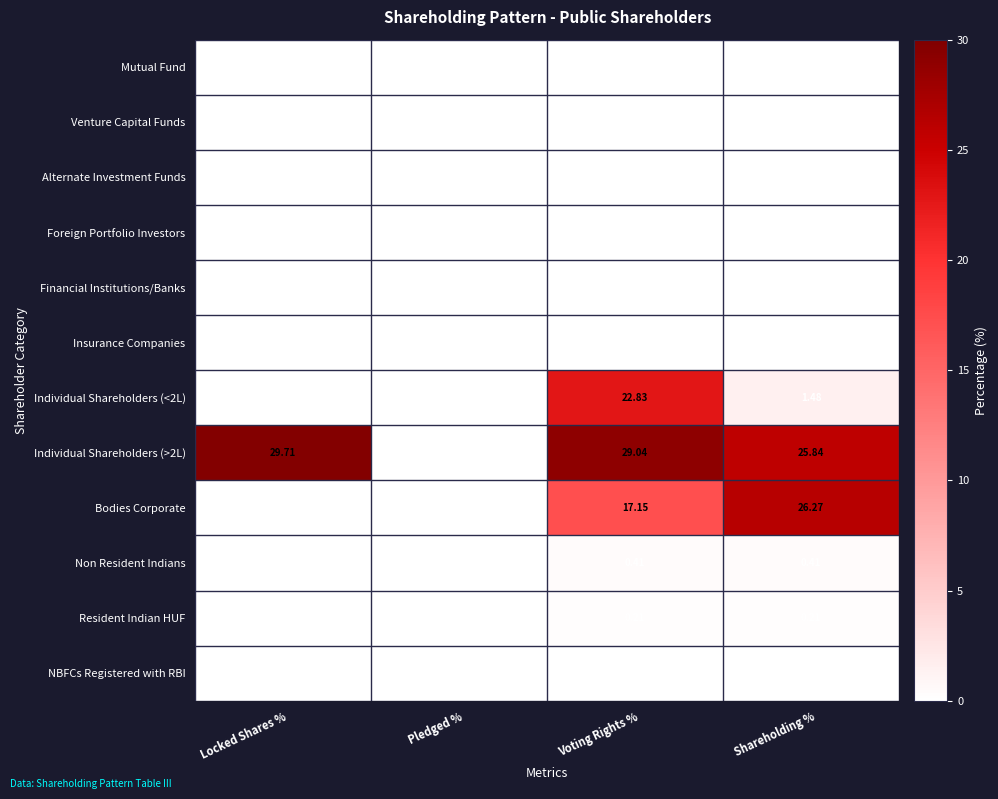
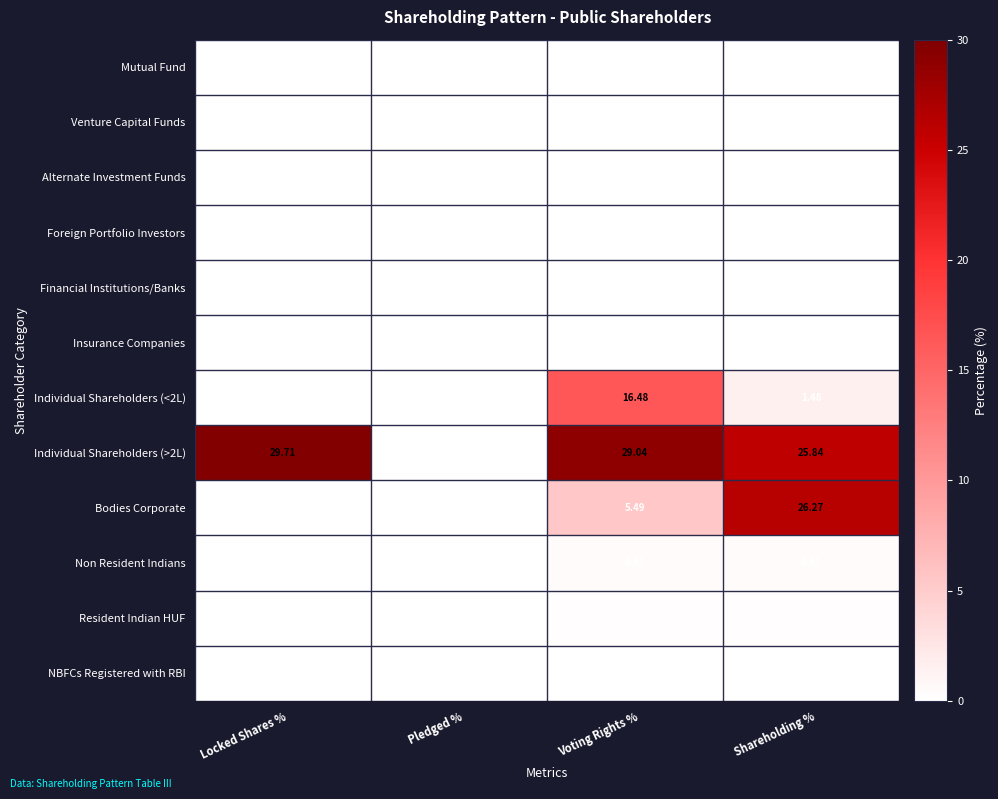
Individual Shareholders (<2L), Voting Rights %: 22.83 -> 16.48
Bodies Corporate, Voting Rights %: 17.15 -> 5.49
